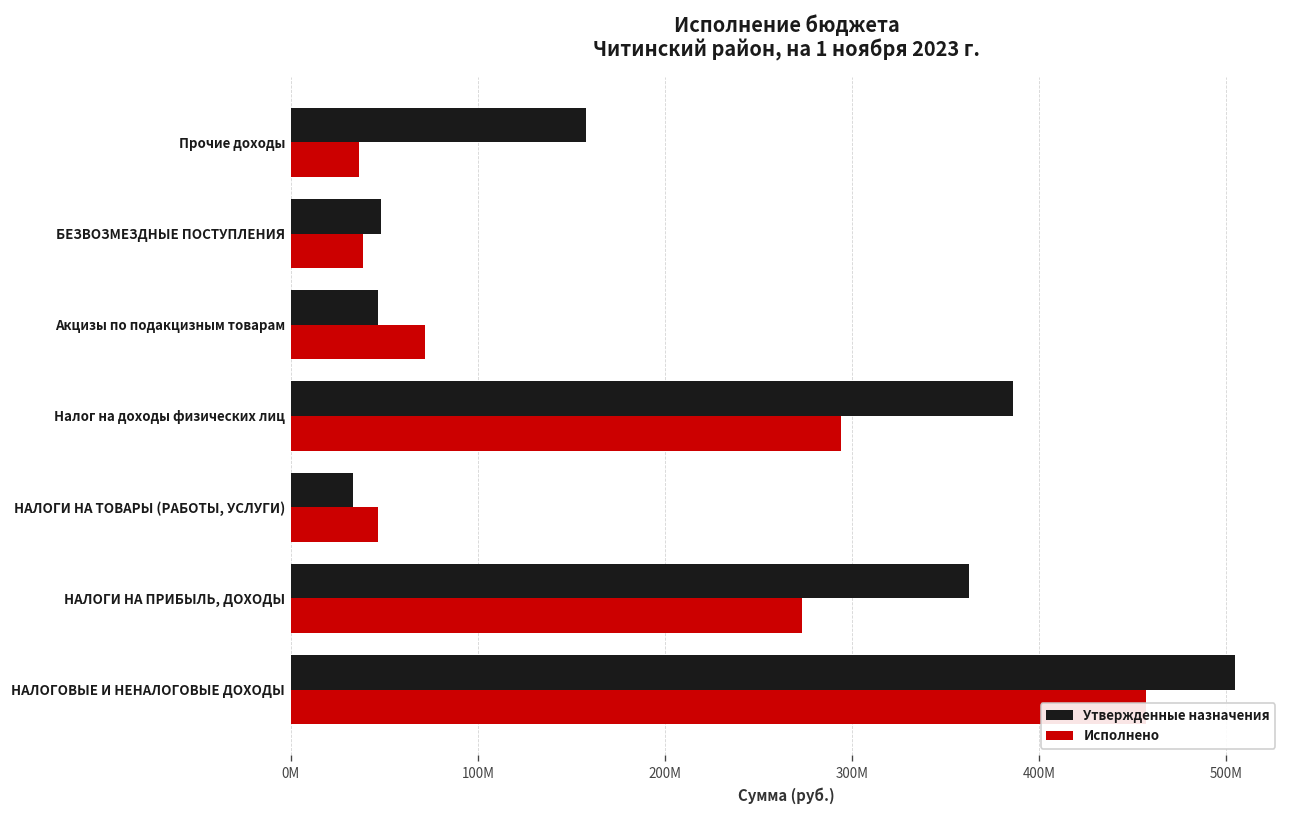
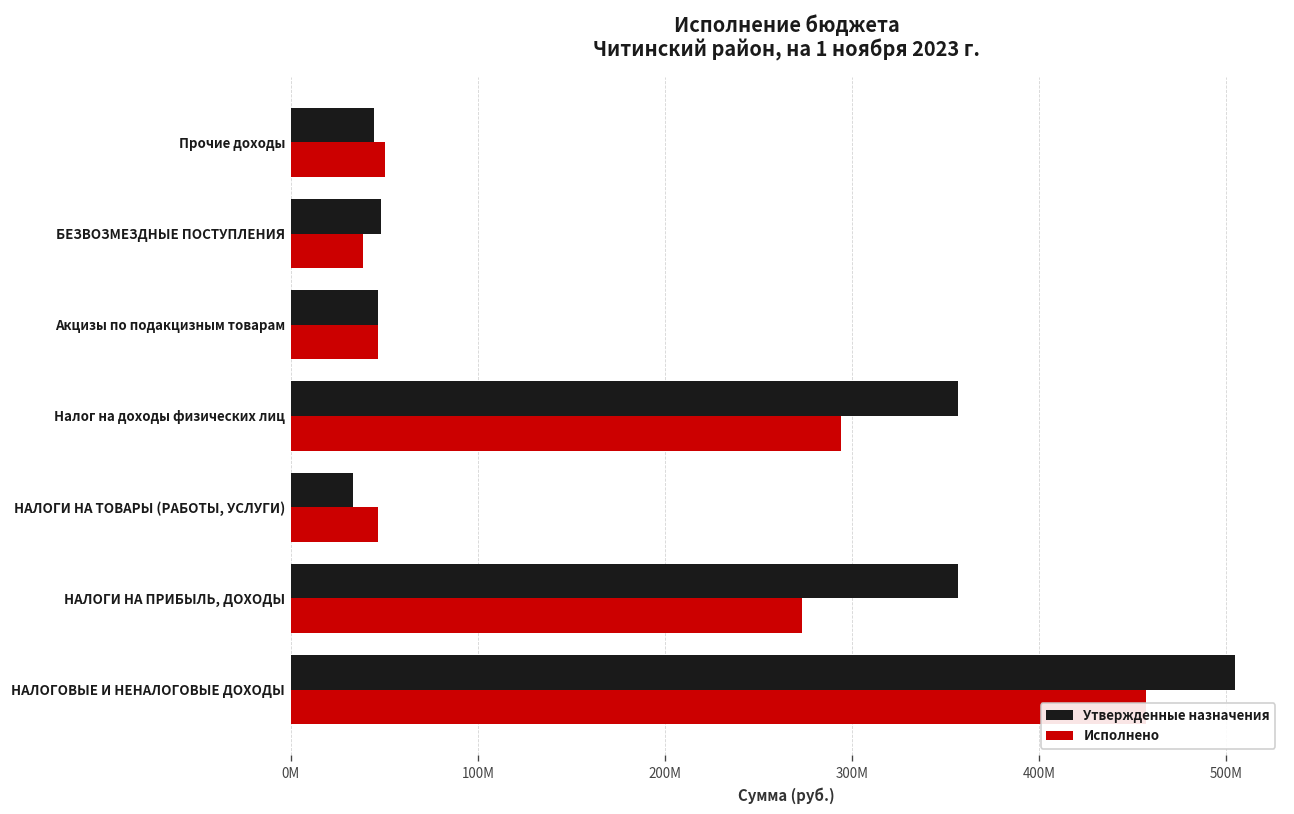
Утвержденные назначения, Прочие доходы: 158000000 -> 44000000
Исполнено, Прочие доходы: 36000000 -> 50000000
Исполнено, Акцизы по подакцизным товарам: 72000000 -> 47000000
Утвержденные назначения, Налог на доходы физических лиц: 386000000 -> 356000000
Утвержденные назначения, НАЛОГИ НА ПРИБЫЛЬ, ДОХОДЫ: 362000000 -> 356000000
